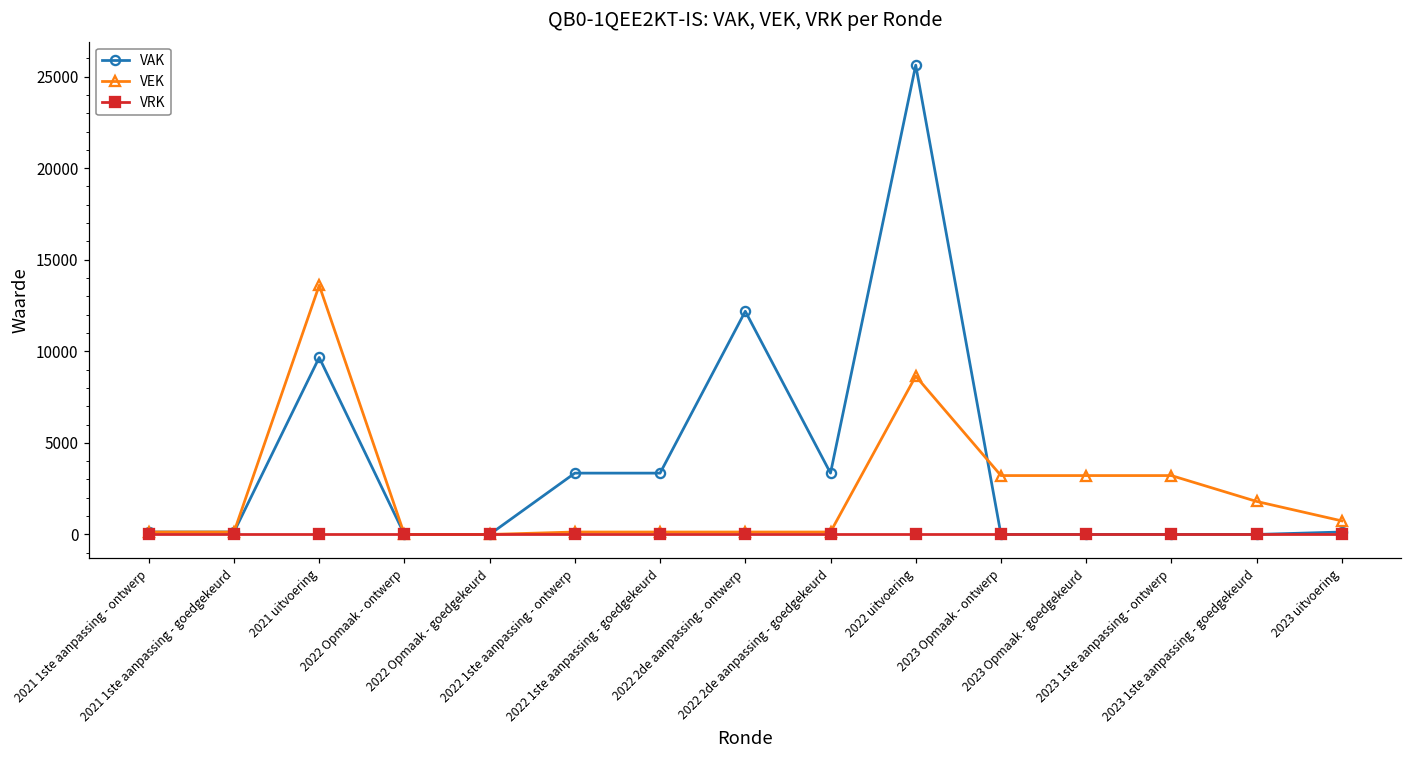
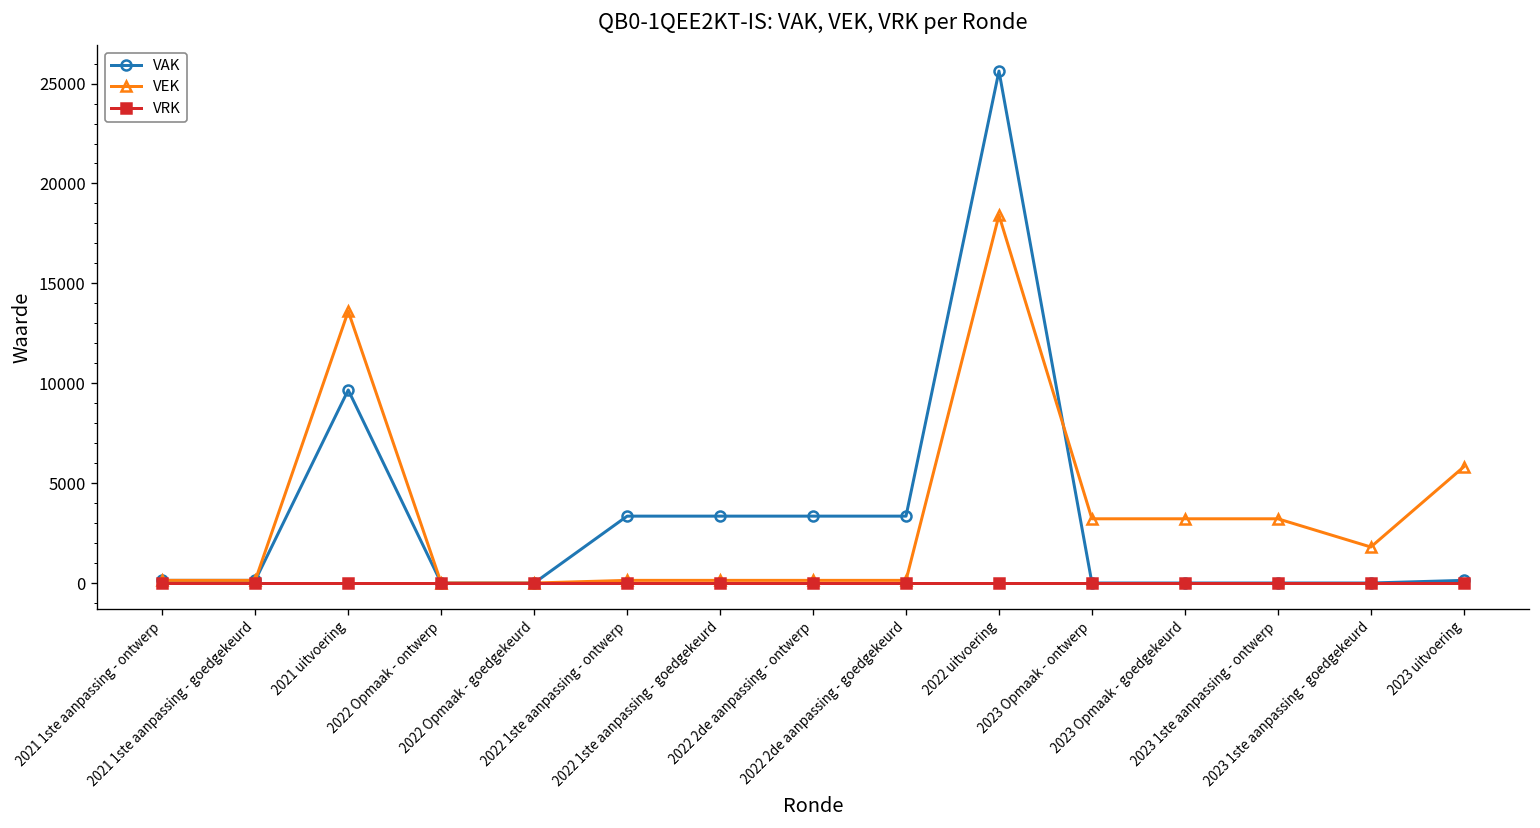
VAK, 2022 2de aanpassing - ontwerp: 12200 -> 3300
VEK, 2022 uitvoering: 8600 -> 18400
VEK, 2023 uitvoering: 700 -> 5800
